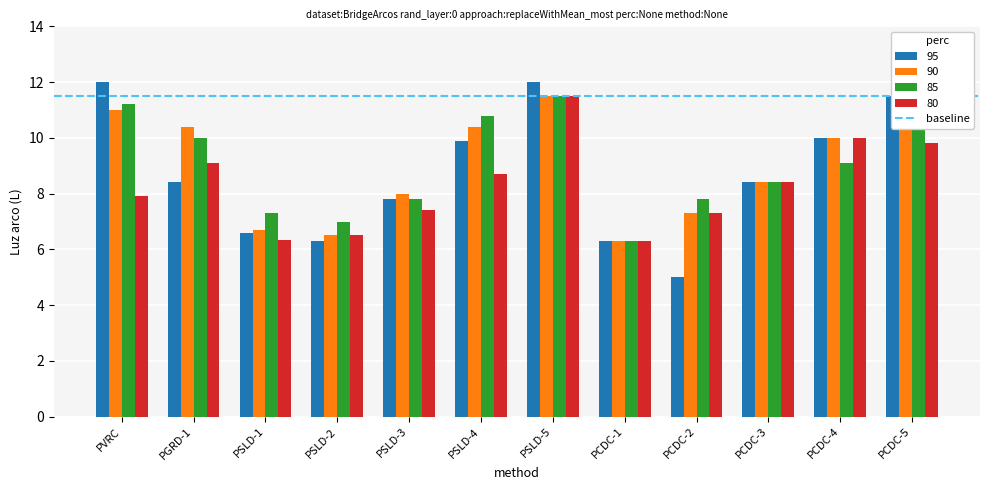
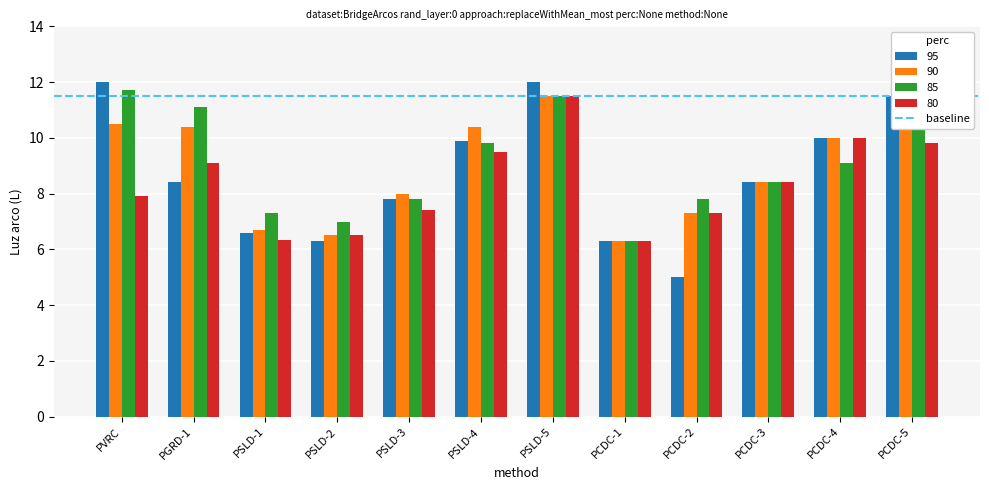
90, PVRC: 11.0 -> 10.5
85, PVRC: 11.2 -> 11.7
85, PGRD-1: 10.0 -> 11.1
85, PSLD-4: 10.8 -> 9.8
80, PSLD-4: 8.7 -> 9.5
